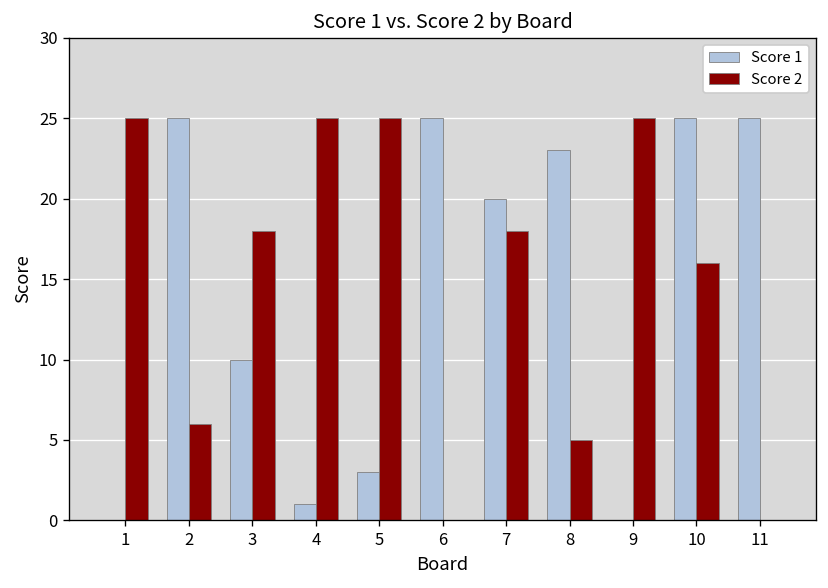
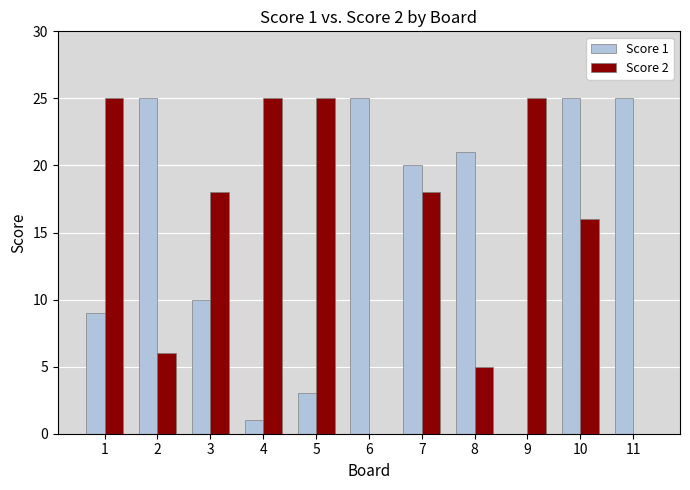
Score 1, 1: 0 -> 9
Score 1, 8: 23 -> 21
